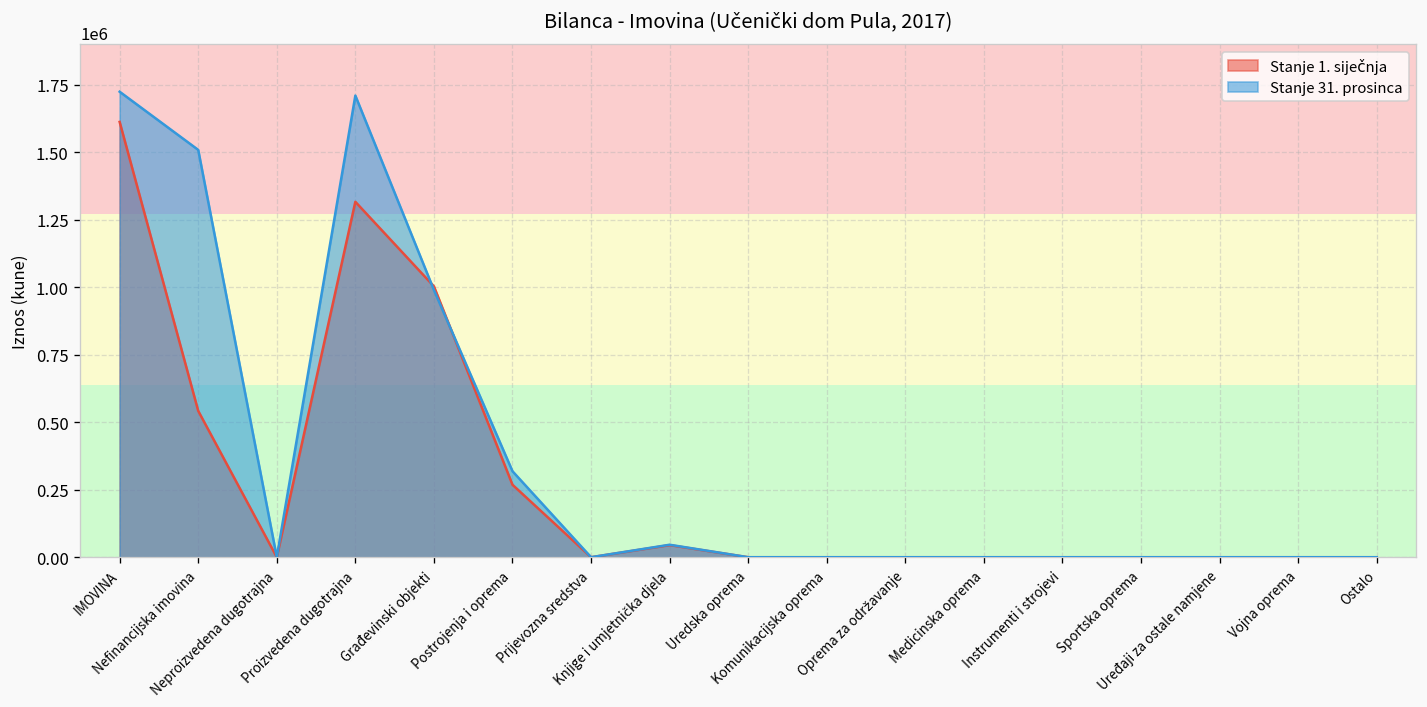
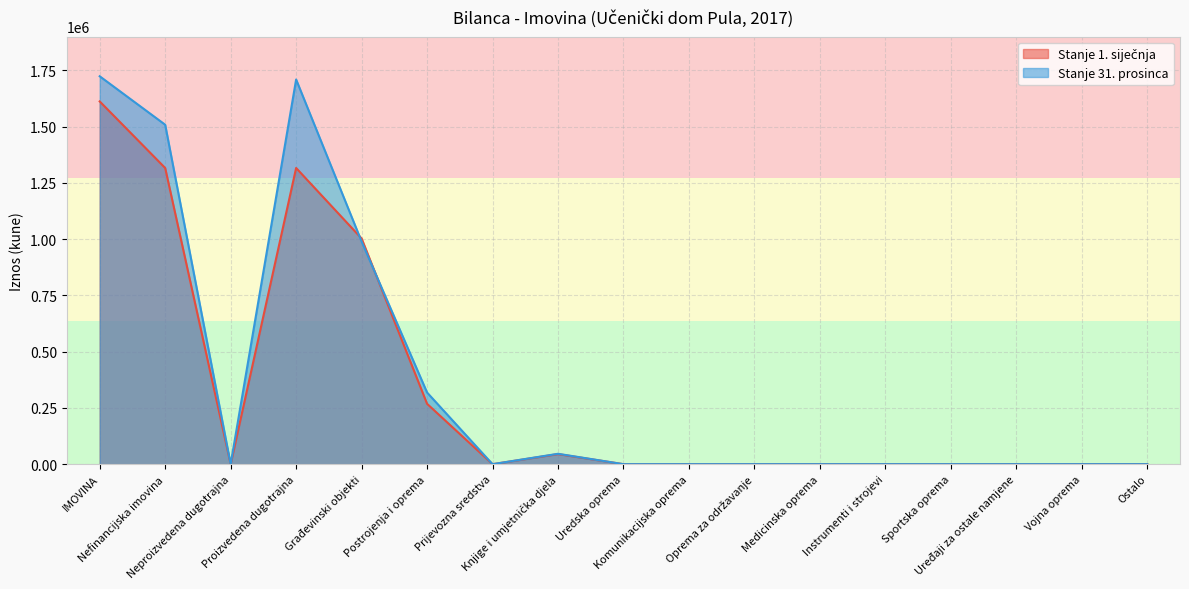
Stanje 1. siječnja, Nefinancijska imovina: 540000 -> 1320000
